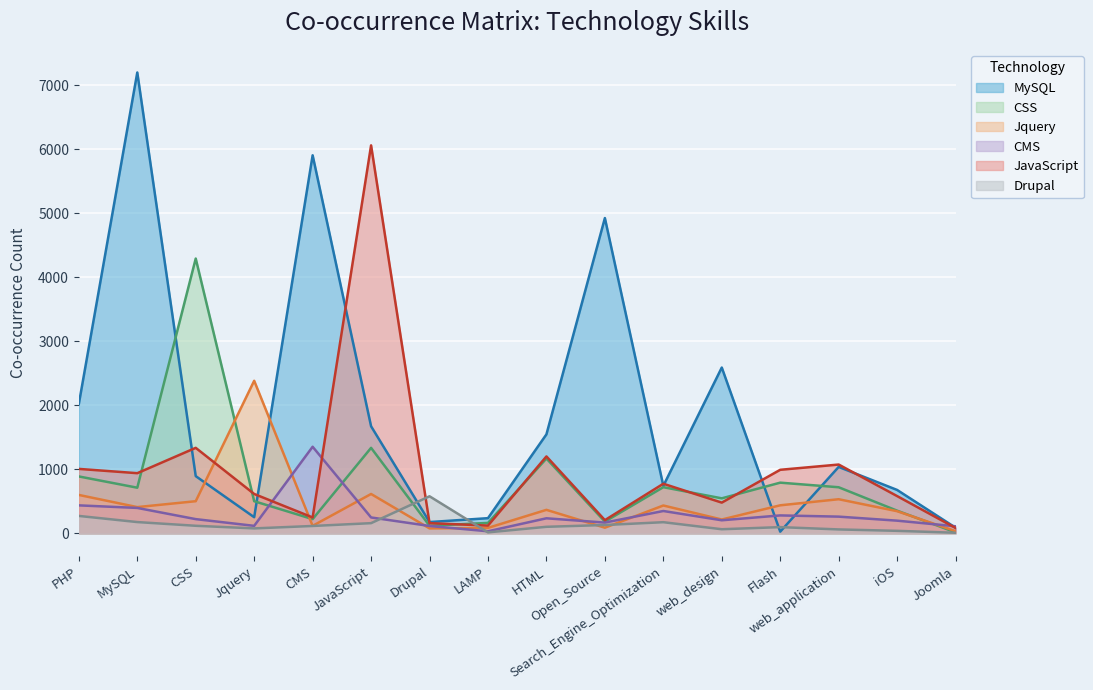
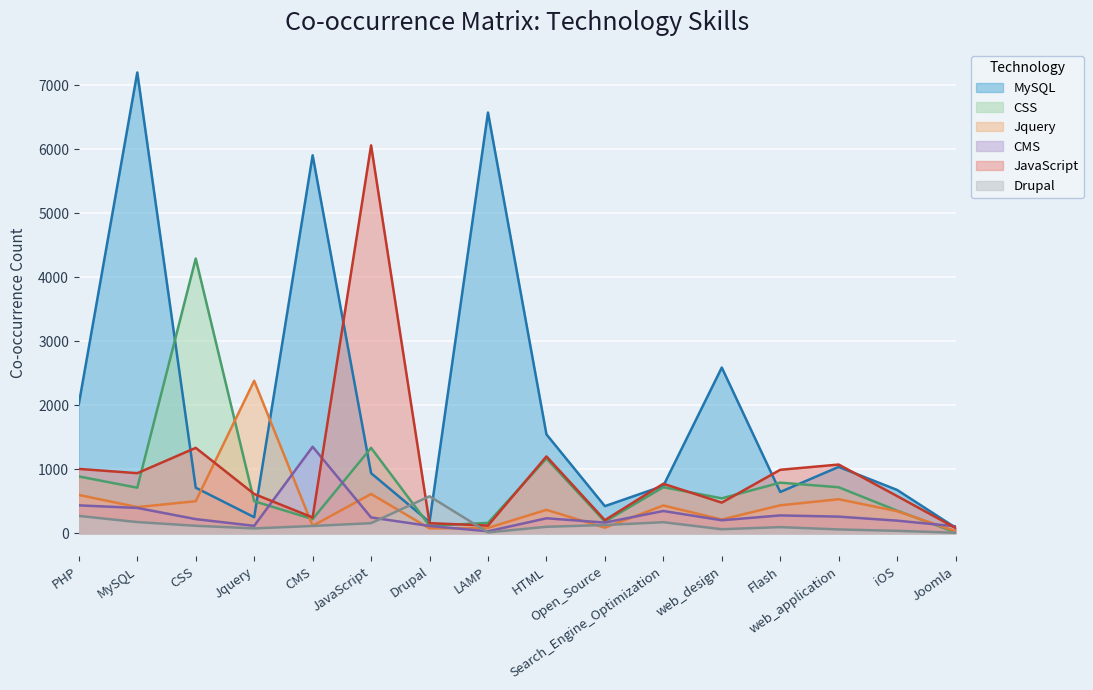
MySQL, CSS: 900 -> 700
MySQL, JavaScript: 1700 -> 900
MySQL, LAMP: 200 -> 6600
MySQL, Open_Source: 4900 -> 400
MySQL, Flash: 0 -> 600
